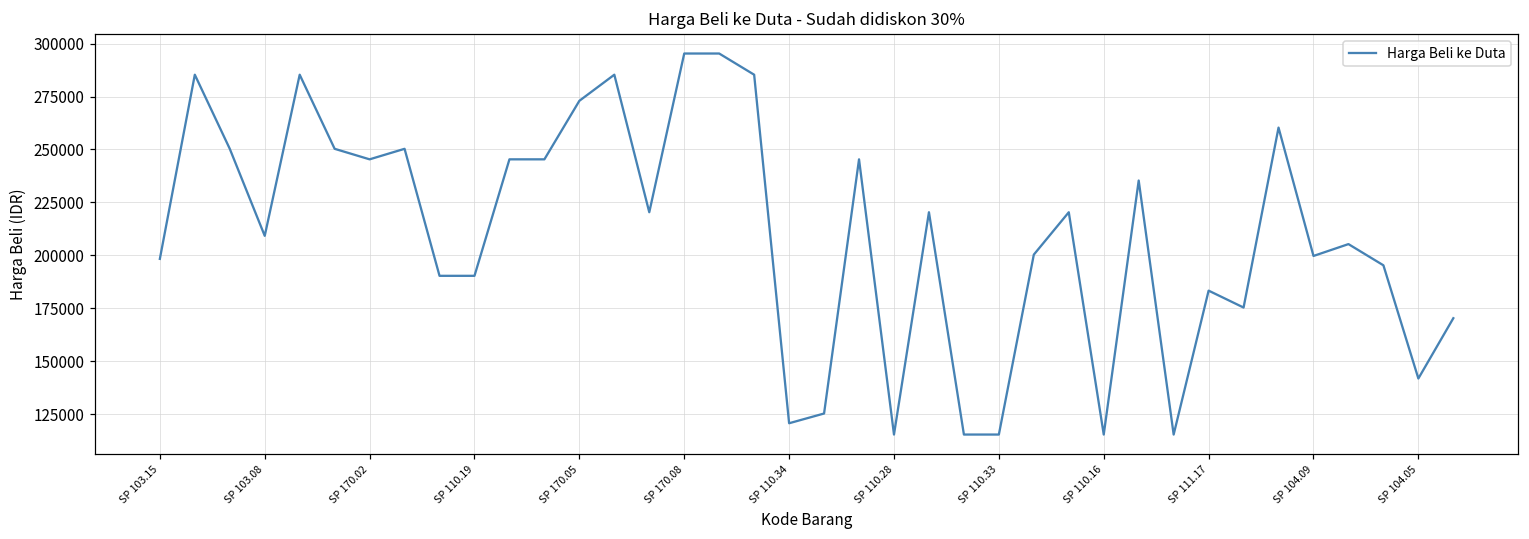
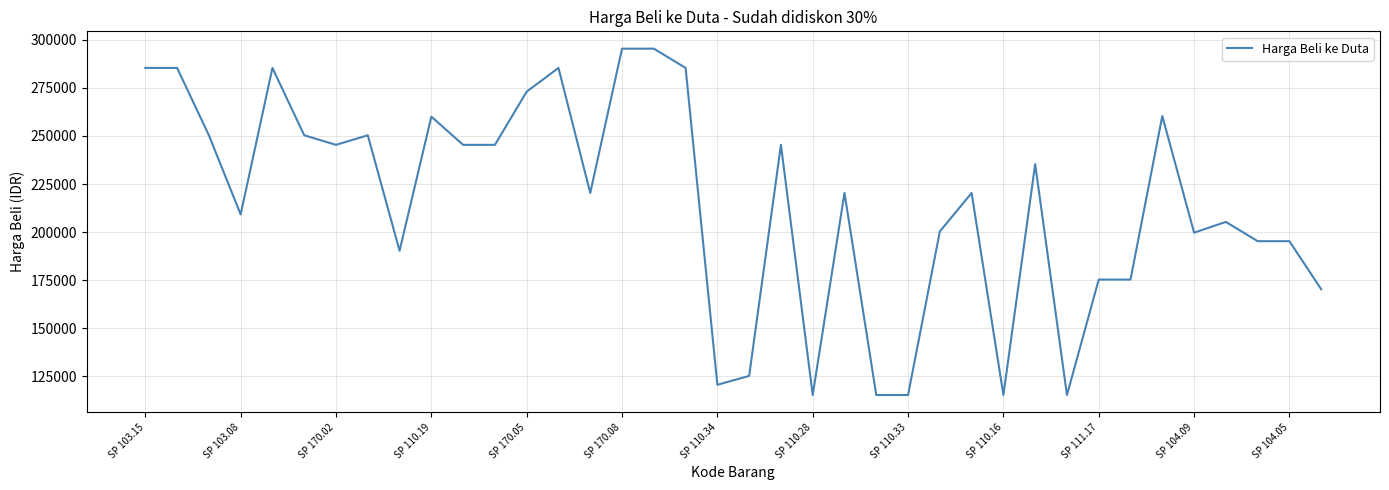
SP 103.15: 198000 -> 285000
SP 110.19: 190000 -> 260000
SP 111.17: 183000 -> 175000
SP 104.05: 142000 -> 195000
